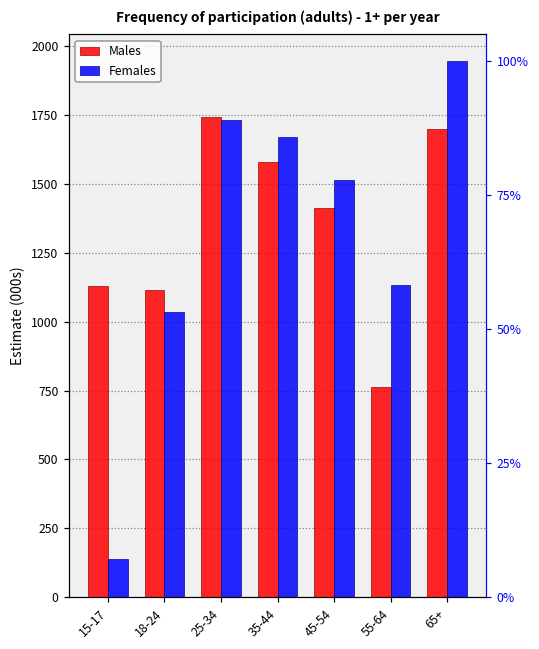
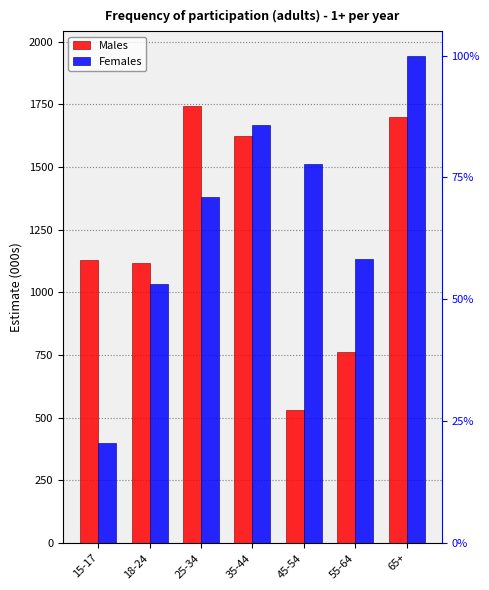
Females, 15-17: 140 -> 400
Females, 25-34: 1730 -> 1380
Males, 35-44: 1580 -> 1620
Males, 45-54: 1410 -> 530
